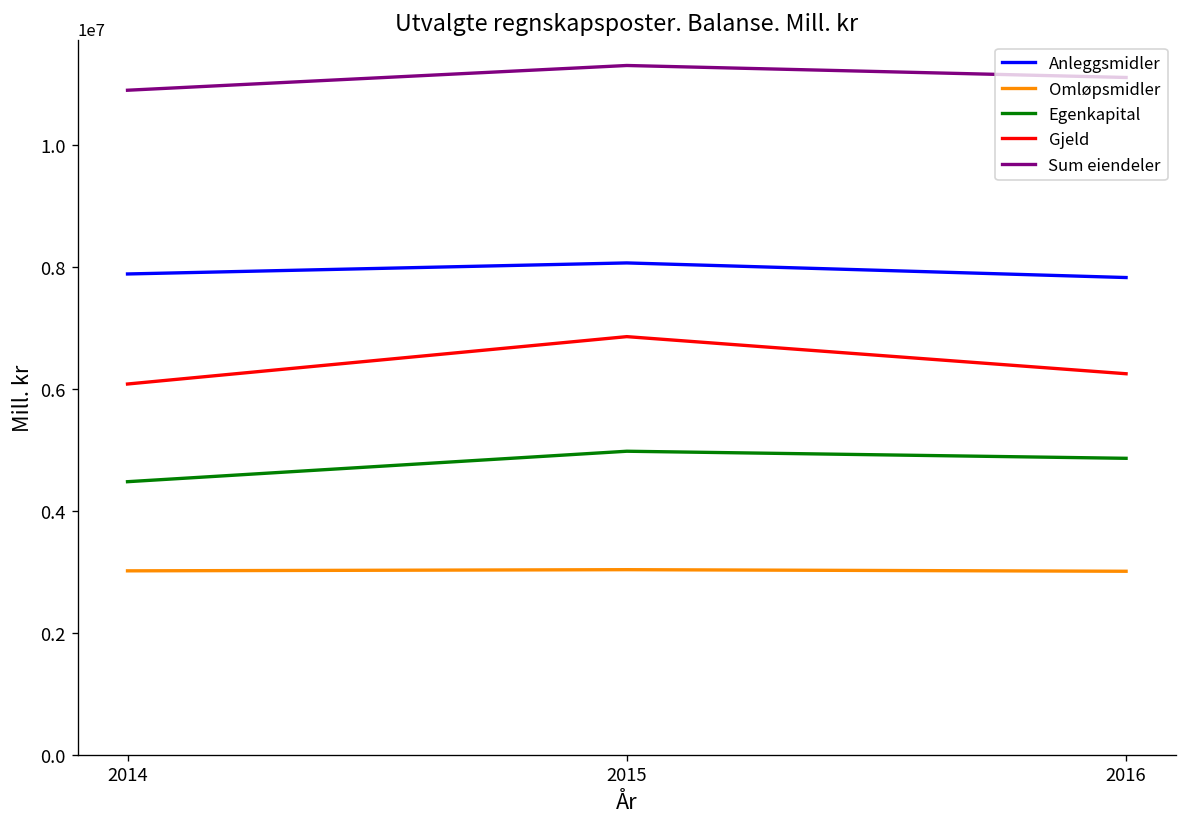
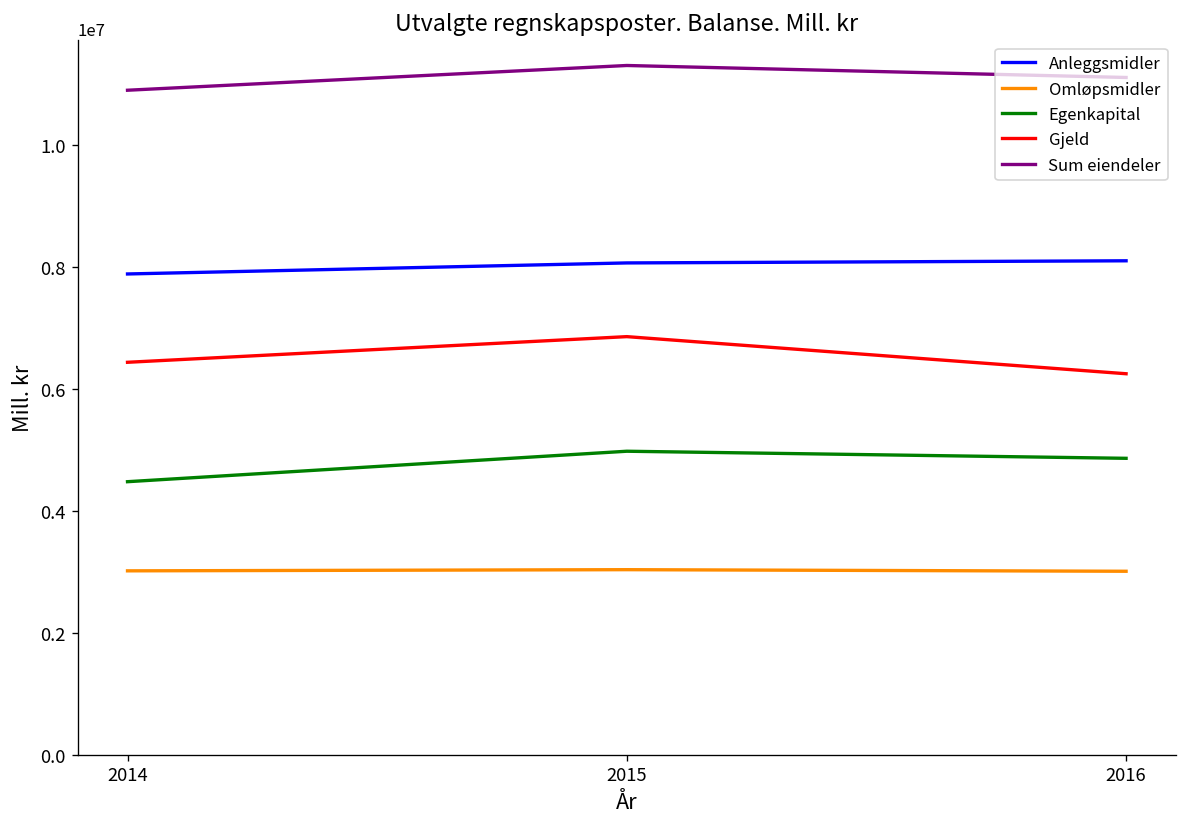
Gjeld, 2014: 6100000 -> 6400000
Anleggsmidler, 2016: 7800000 -> 8100000
